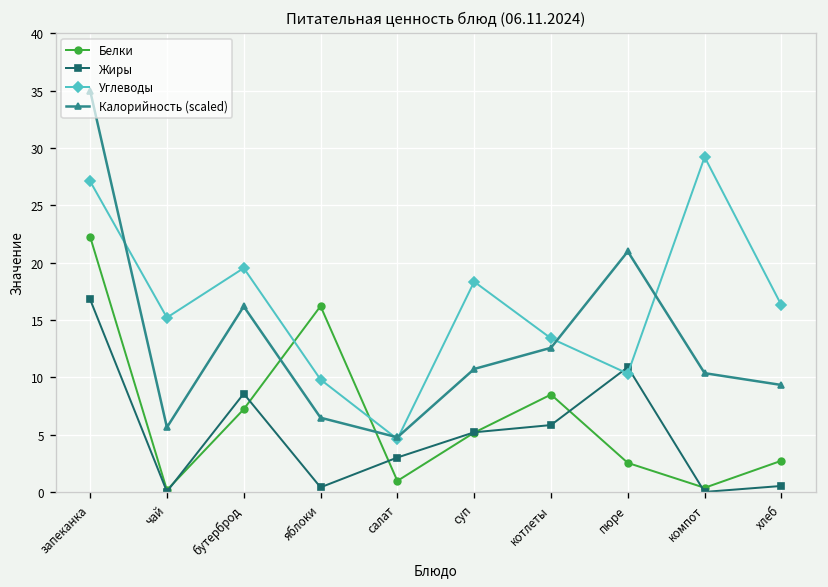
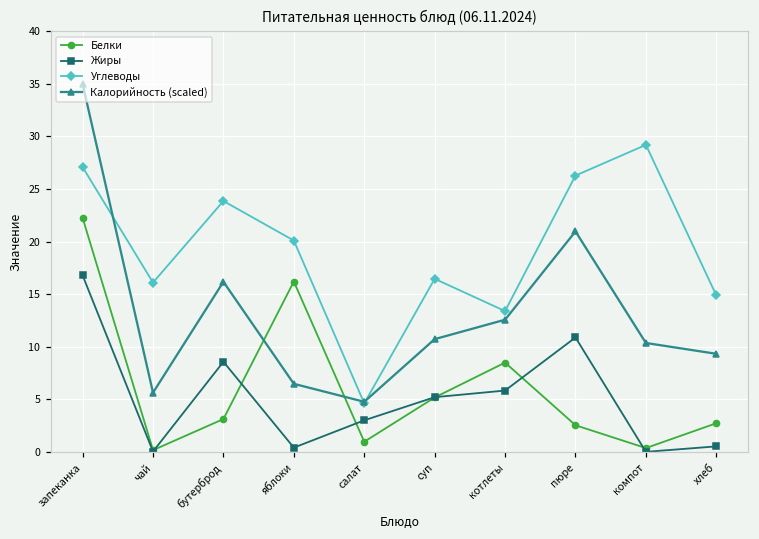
Углеводы, чай: 15 -> 16
Белки, бутерброд: 7 -> 3
Углеводы, бутерброд: 20 -> 24
Углеводы, яблоки: 10 -> 20
Углеводы, суп: 18 -> 16
Углеводы, пюре: 10 -> 26
Углеводы, хлеб: 16 -> 15
